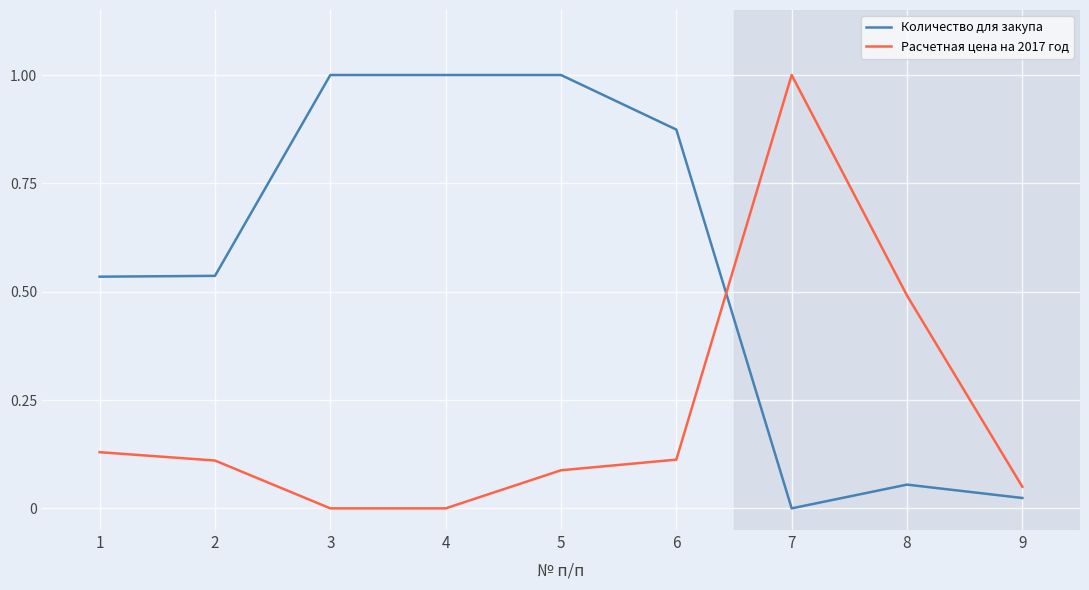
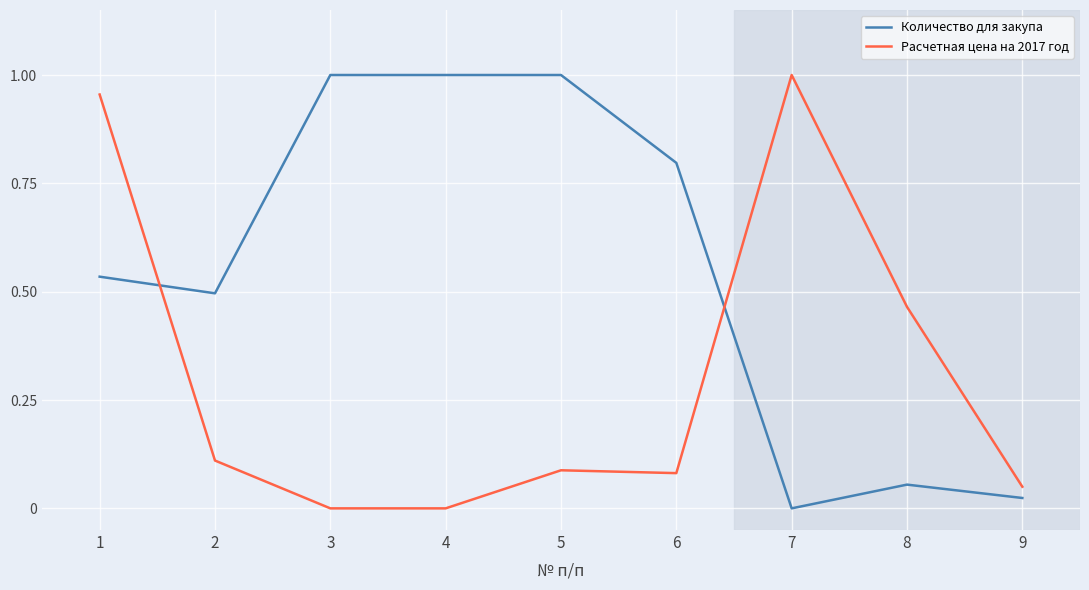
Расчетная цена на 2017 год, 1: 0.13 -> 0.95
Количество для закупа, 2: 0.54 -> 0.50
Количество для закупа, 6: 0.87 -> 0.80
Расчетная цена на 2017 год, 6: 0.11 -> 0.08
Расчетная цена на 2017 год, 8: 0.49 -> 0.46
